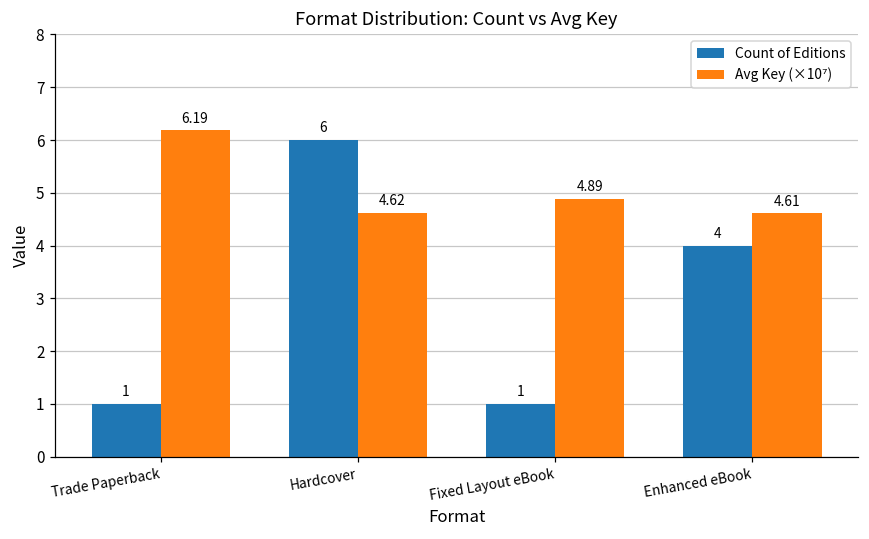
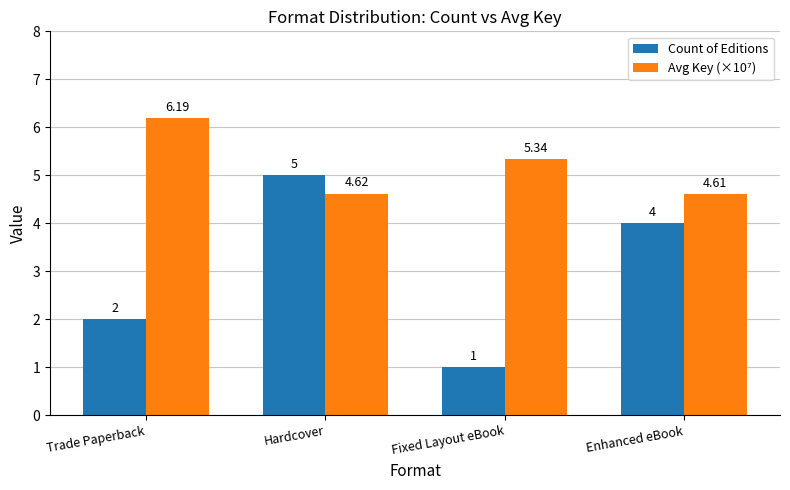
Count of Editions, Trade Paperback: 1 -> 2
Count of Editions, Hardcover: 6 -> 5
Avg Key (×10⁷), Fixed Layout eBook: 4.89 -> 5.34
